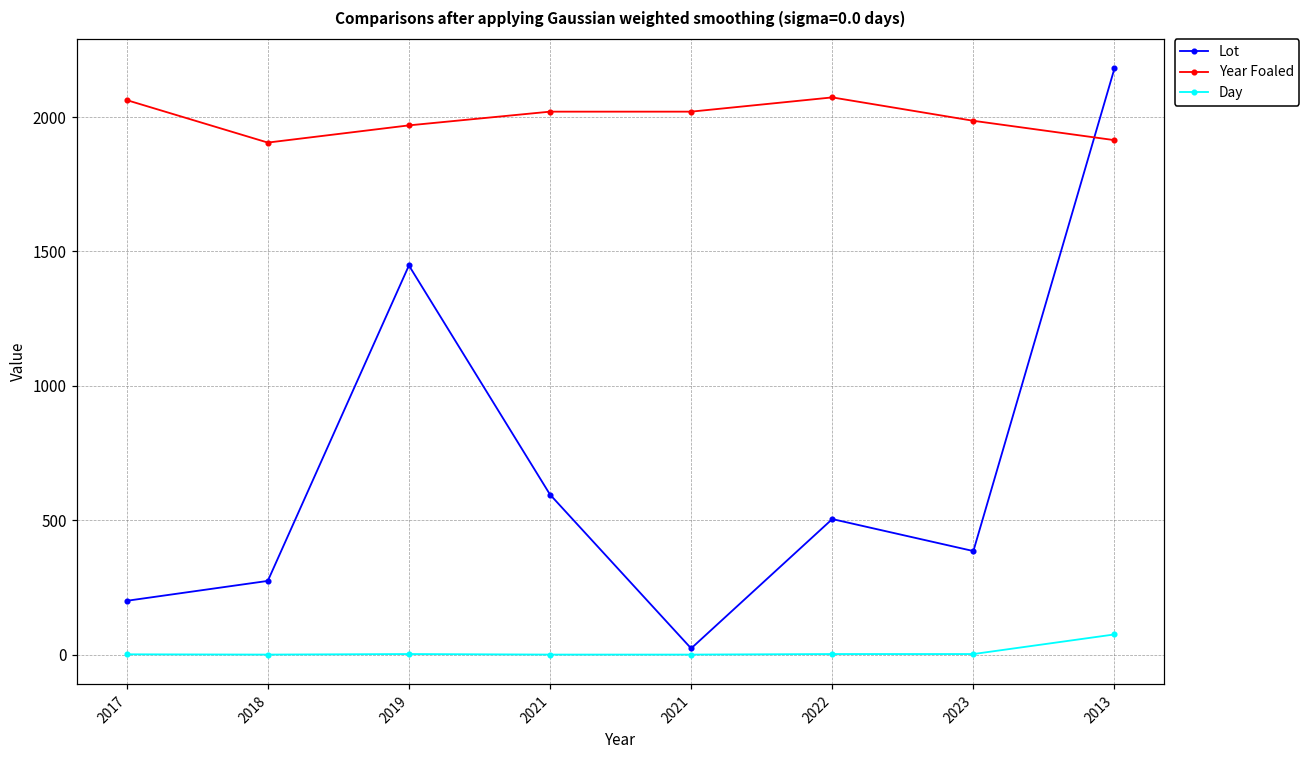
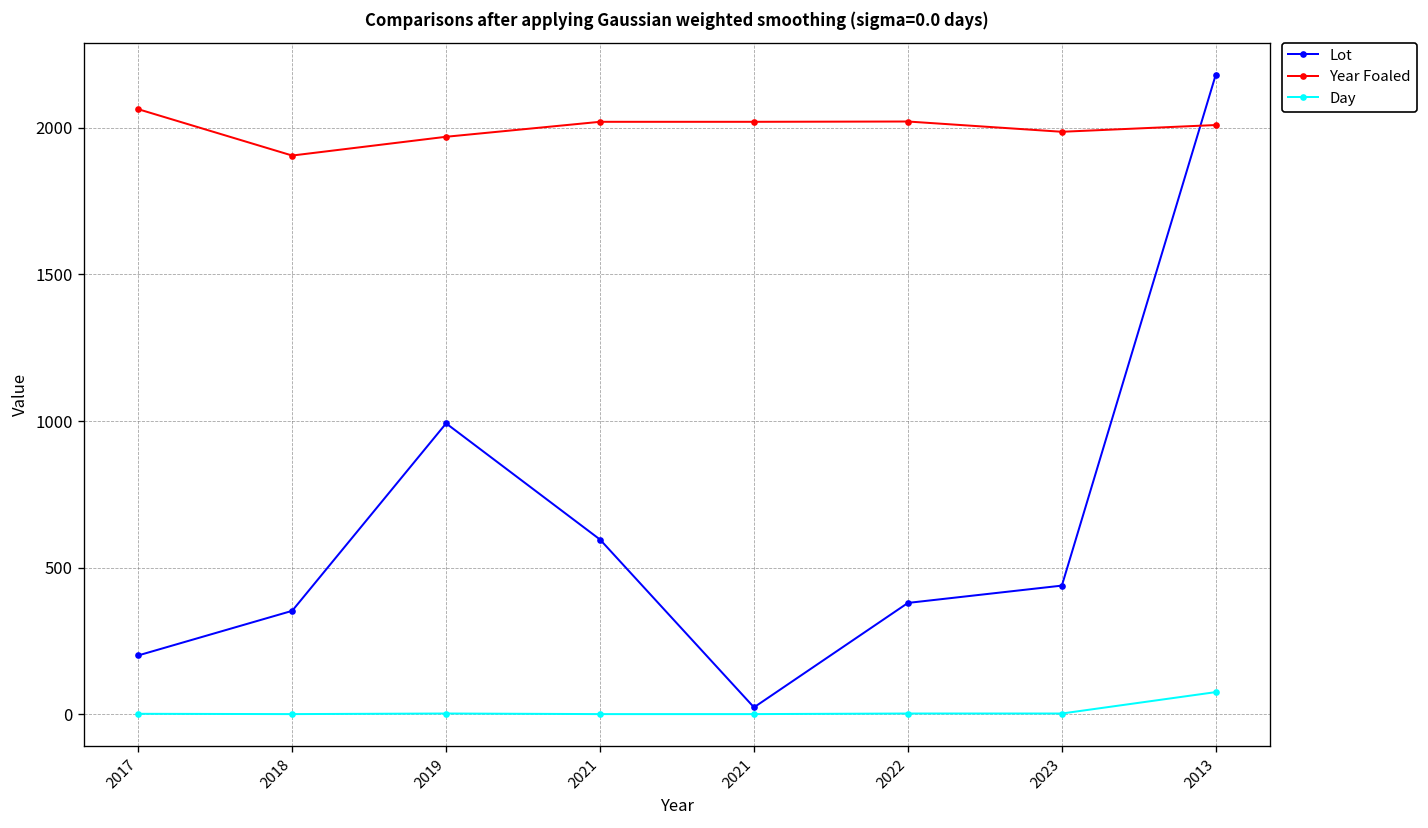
Lot, 2018: 280 -> 350
Lot, 2019: 1450 -> 990
Lot, 2022: 510 -> 380
Year Foaled, 2022: 2070 -> 2020
Lot, 2023: 390 -> 440
Year Foaled, 2013: 1910 -> 2010
